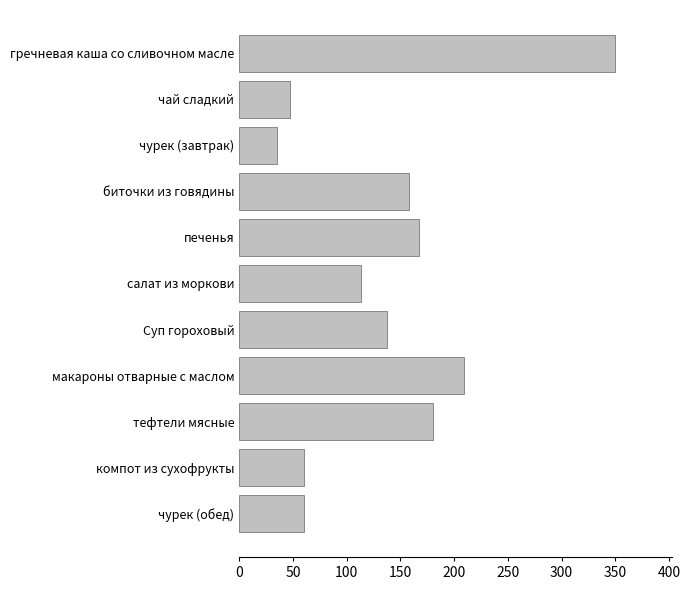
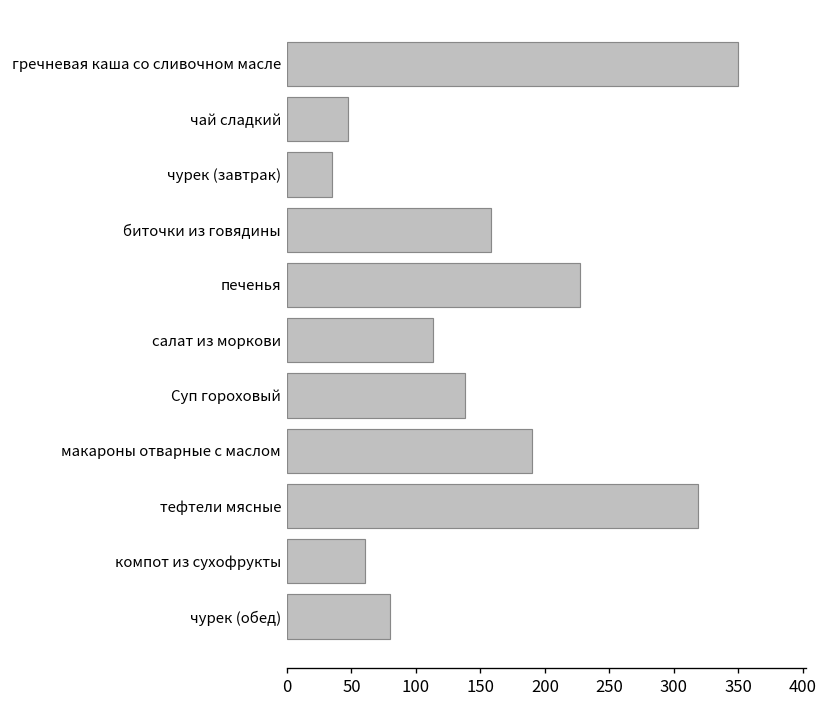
печенья: 167 -> 227
макароны отварные с маслом: 209 -> 190
тефтели мясные: 180 -> 319
чурек (обед): 60 -> 80
